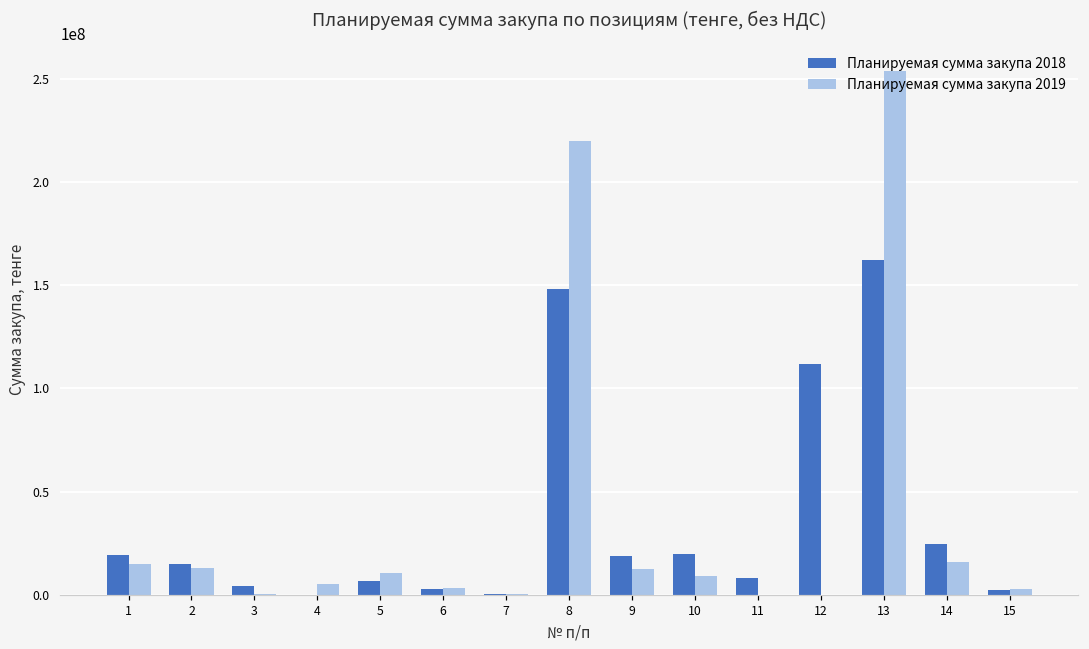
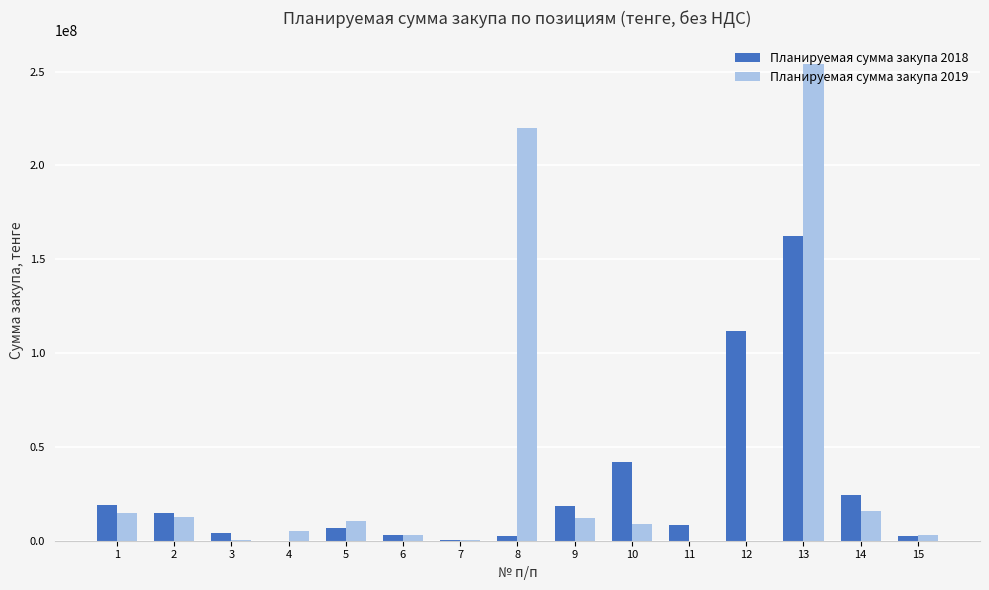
Планируемая сумма закупа 2018, 8: 148000000 -> 2000000
Планируемая сумма закупа 2018, 10: 20000000 -> 42000000
